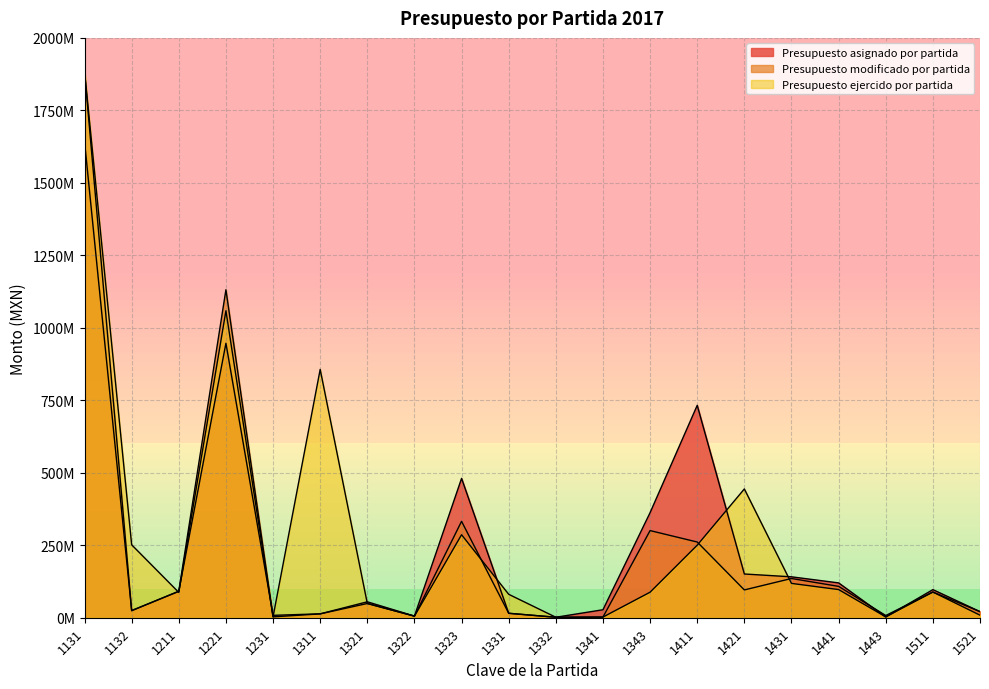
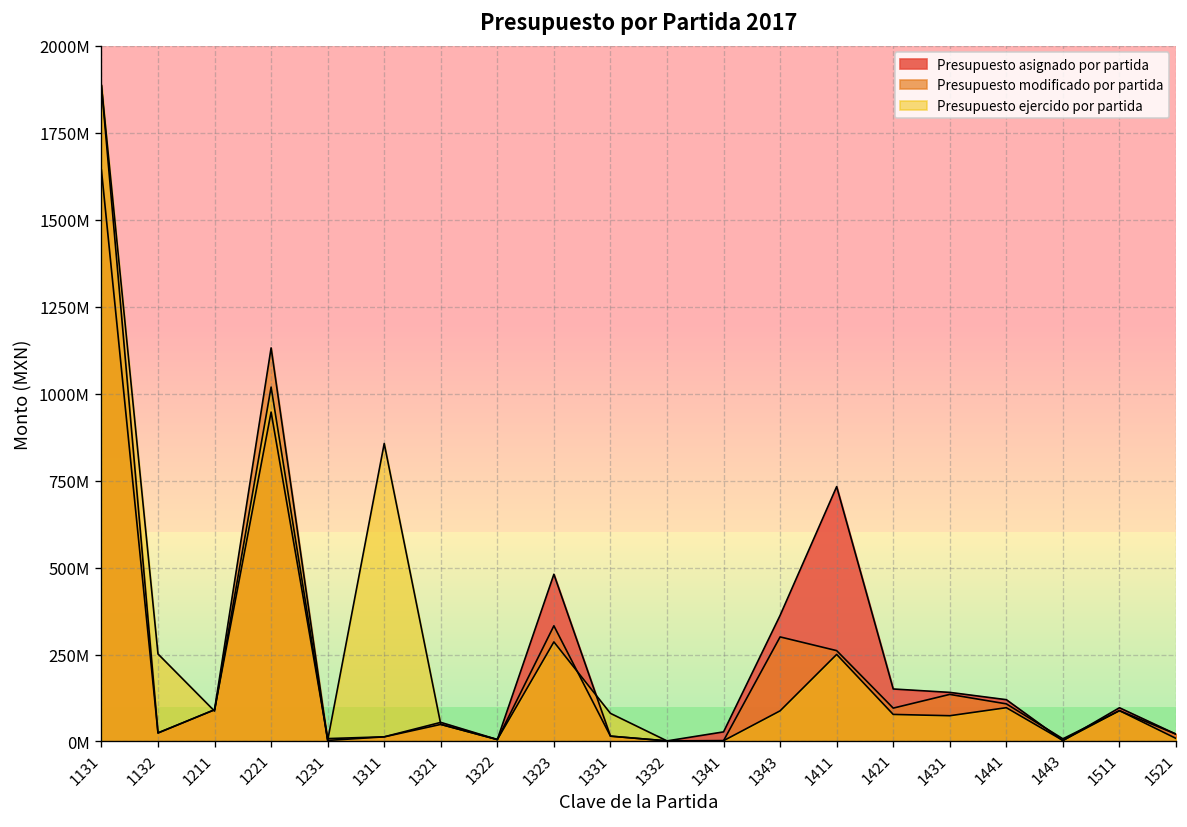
Presupuesto ejercido por partida, 1221: 1060000000 -> 1020000000
Presupuesto ejercido por partida, 1421: 440000000 -> 80000000
Presupuesto ejercido por partida, 1431: 120000000 -> 70000000
